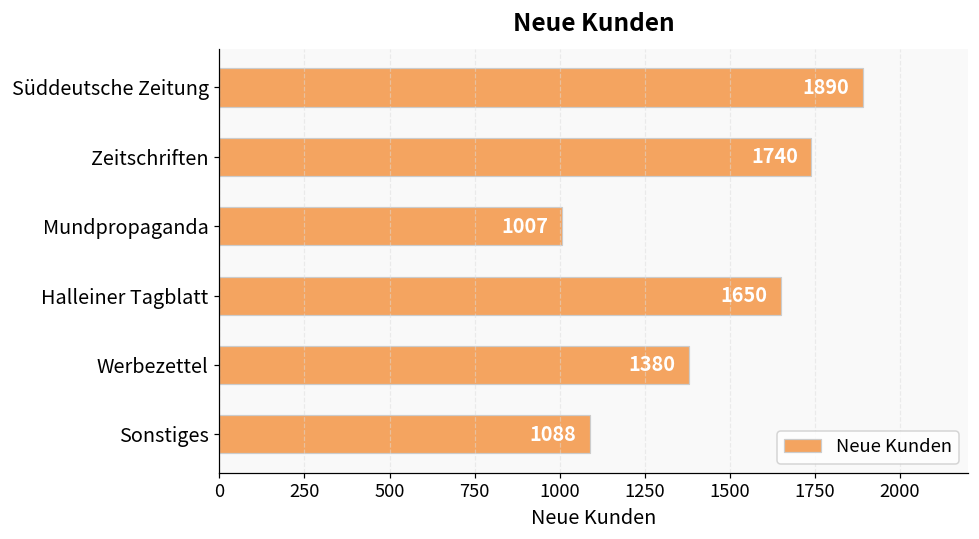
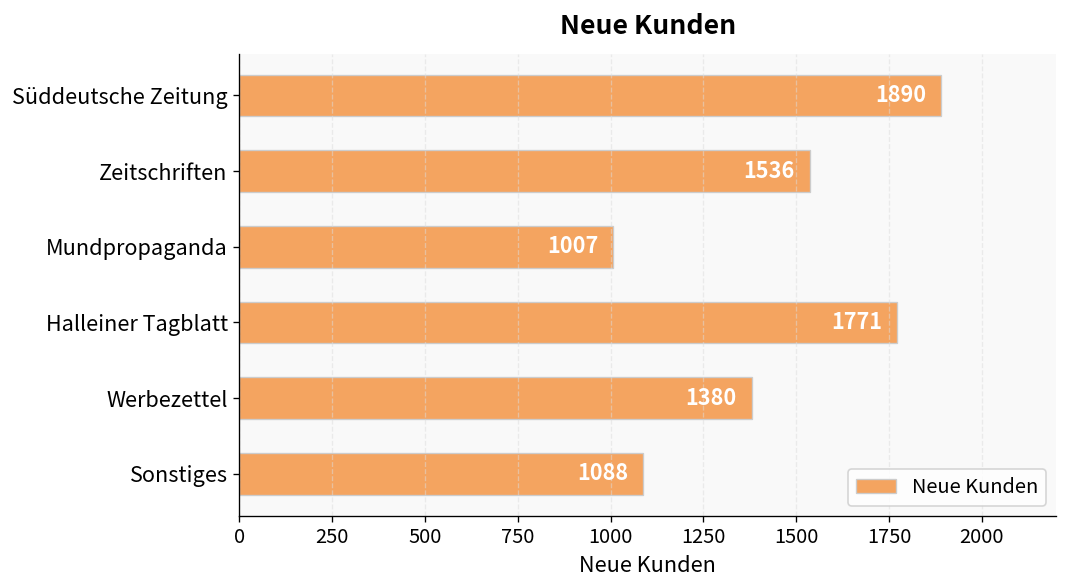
Zeitschriften: 1740 -> 1536
Halleiner Tagblatt: 1650 -> 1771
